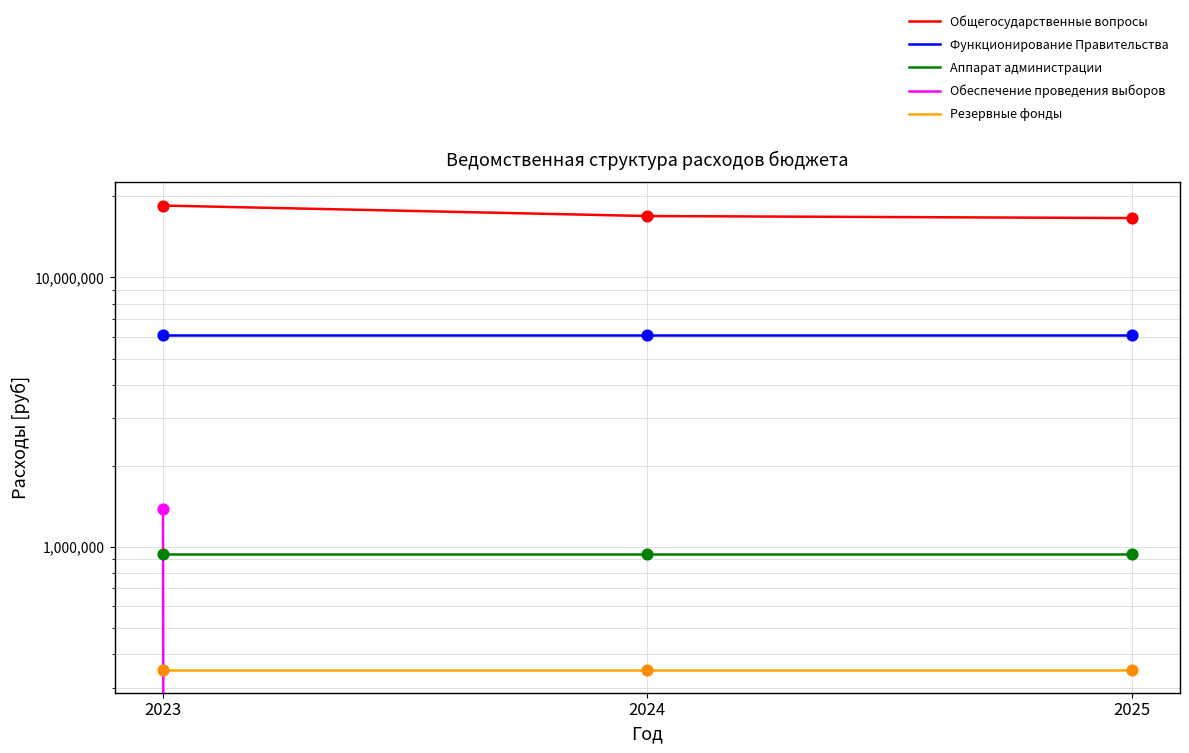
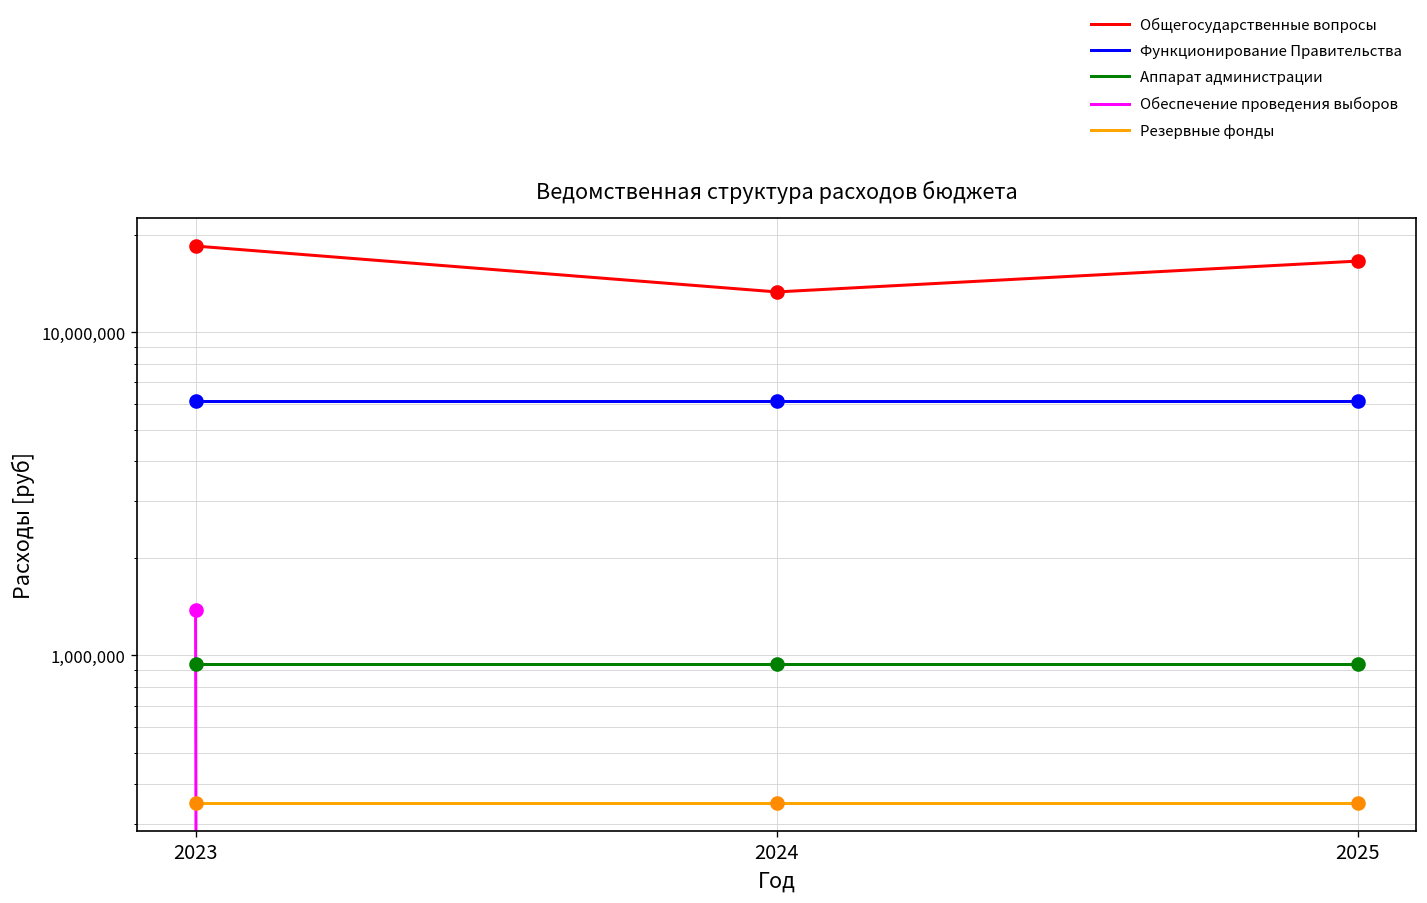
Общегосударственные вопросы, 2024: 17,000,000 -> 13,000,000
